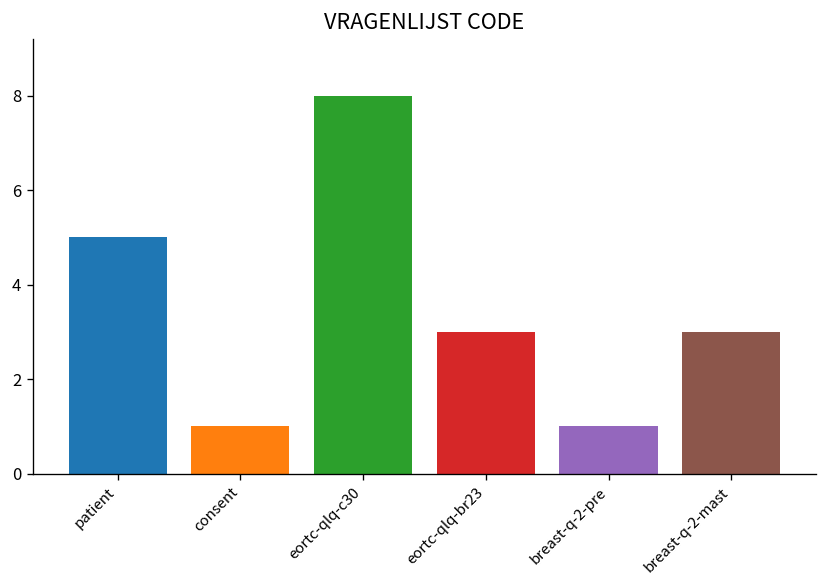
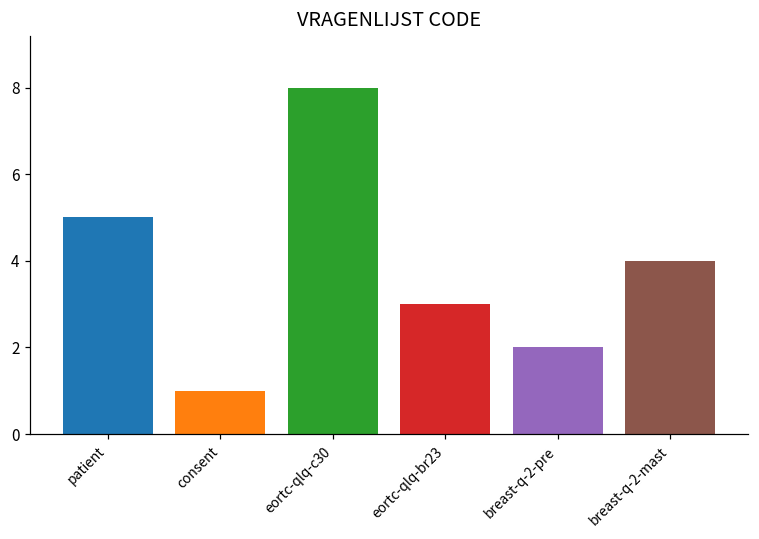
breast-q-2-pre: 1 -> 2
breast-q-2-mast: 3 -> 4
